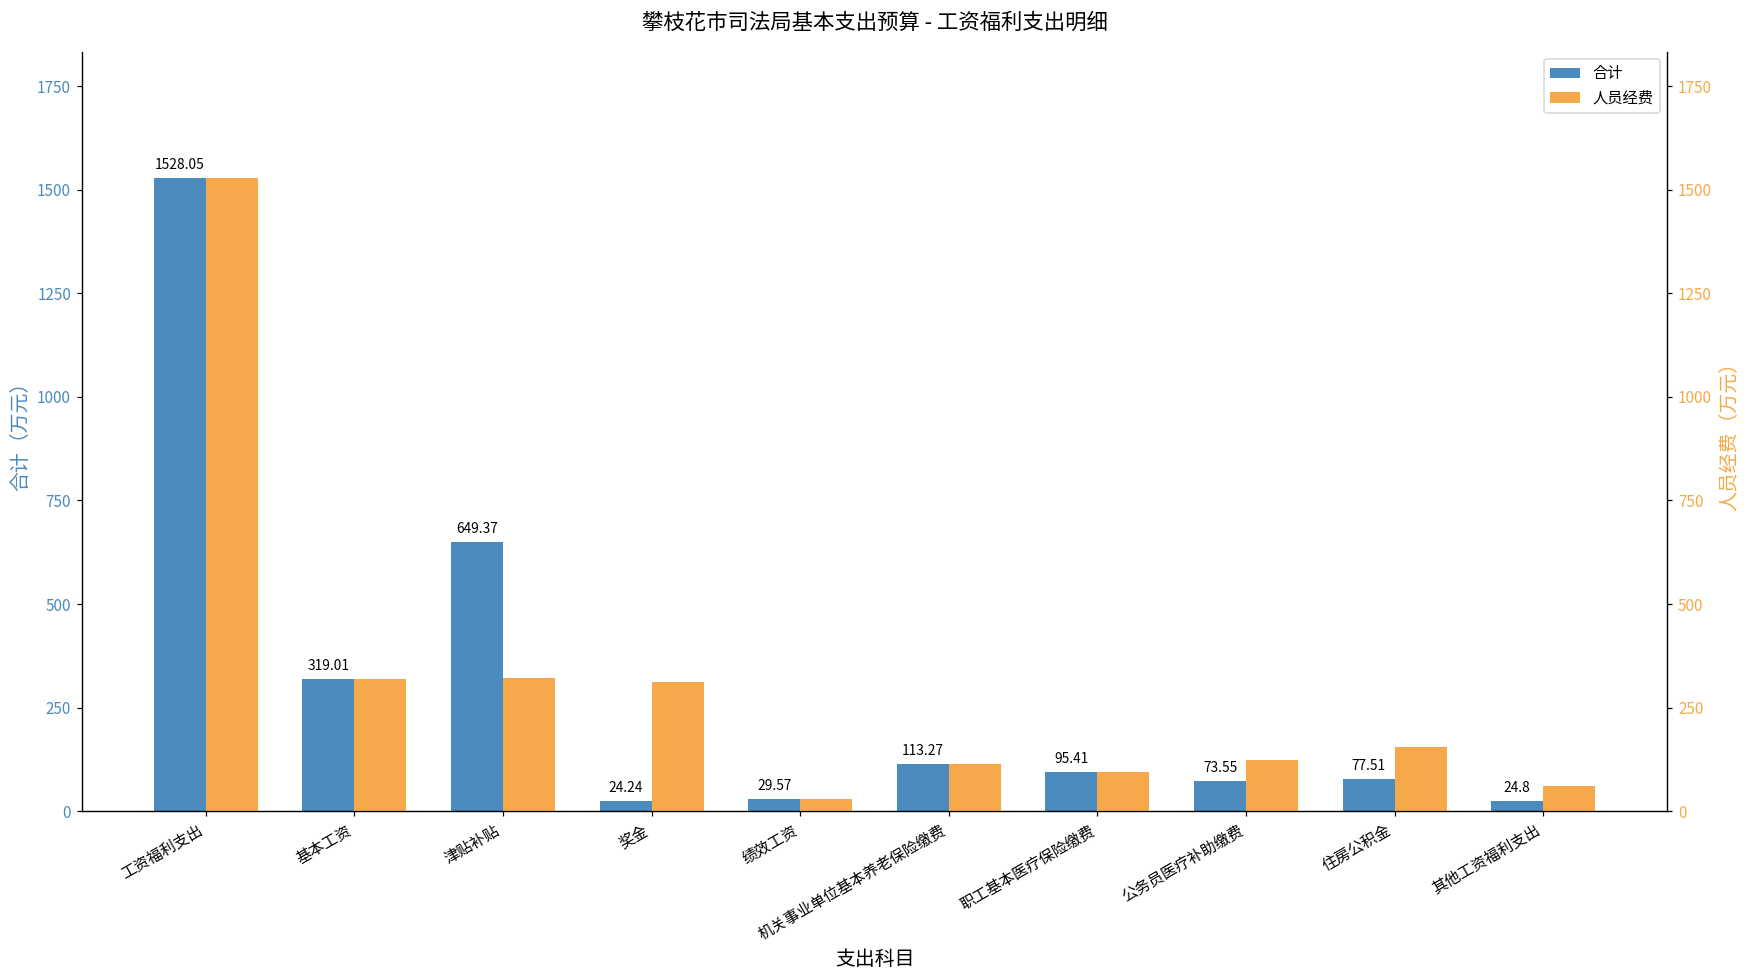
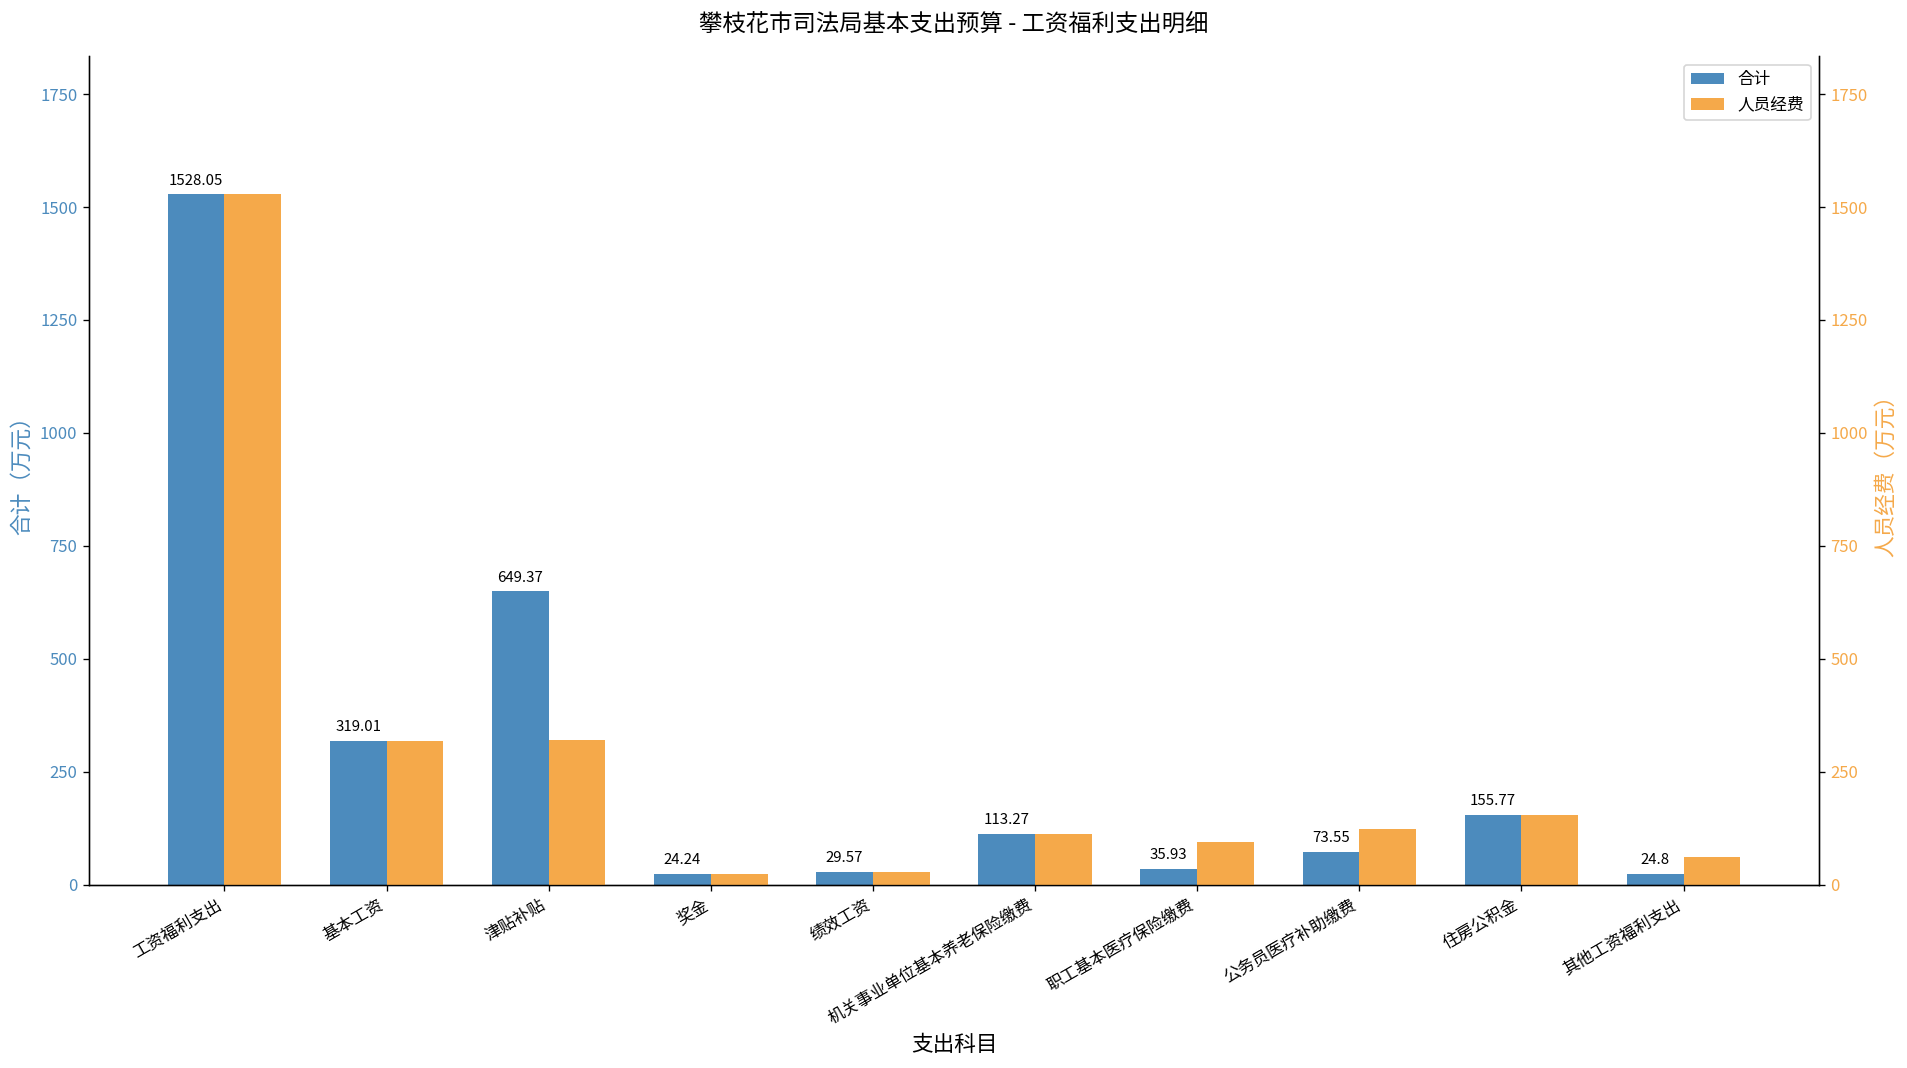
合计, 职工基本医疗保险缴费: 95.41 -> 35.93
合计, 住房公积金: 77.51 -> 155.77
人员经费, 奖金: 310 -> 20
